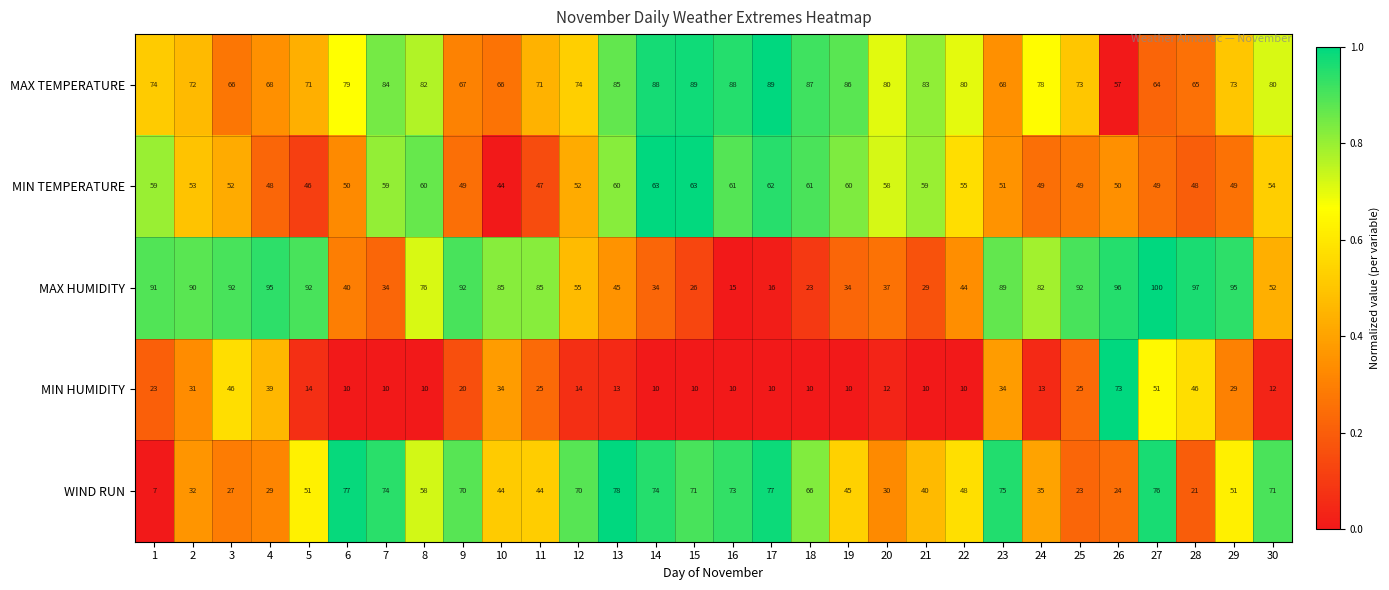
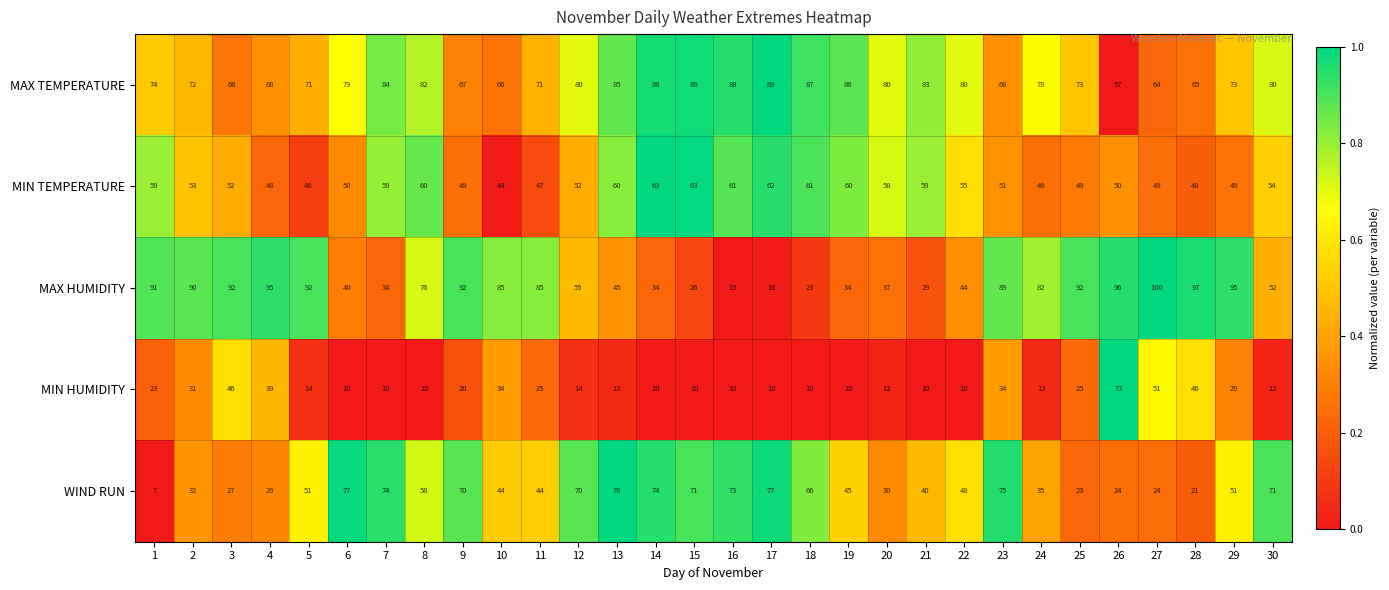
MAX TEMPERATURE, 12: 74 -> 80
WIND RUN, 27: 76 -> 24
